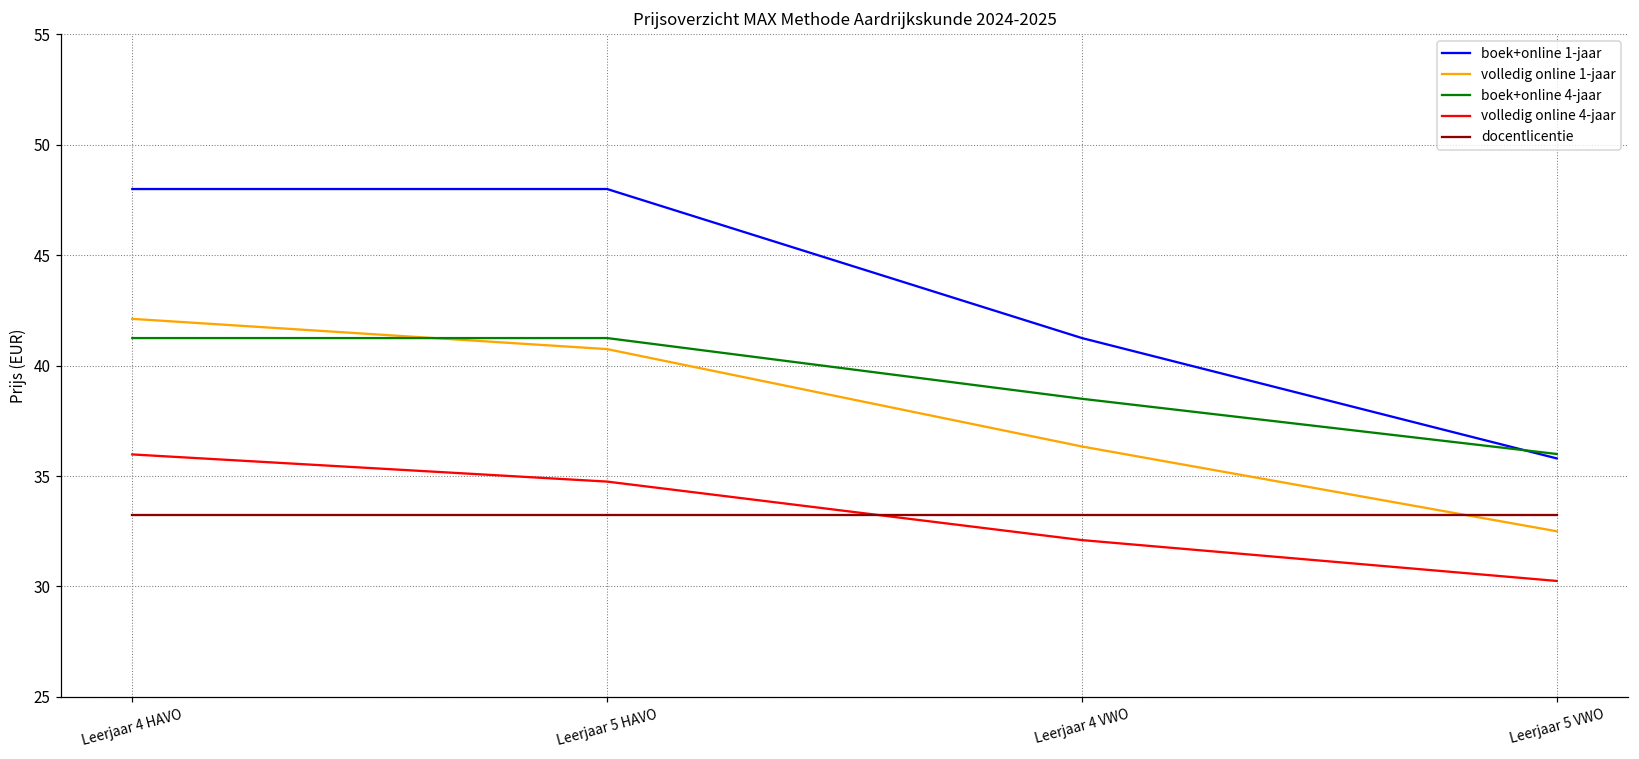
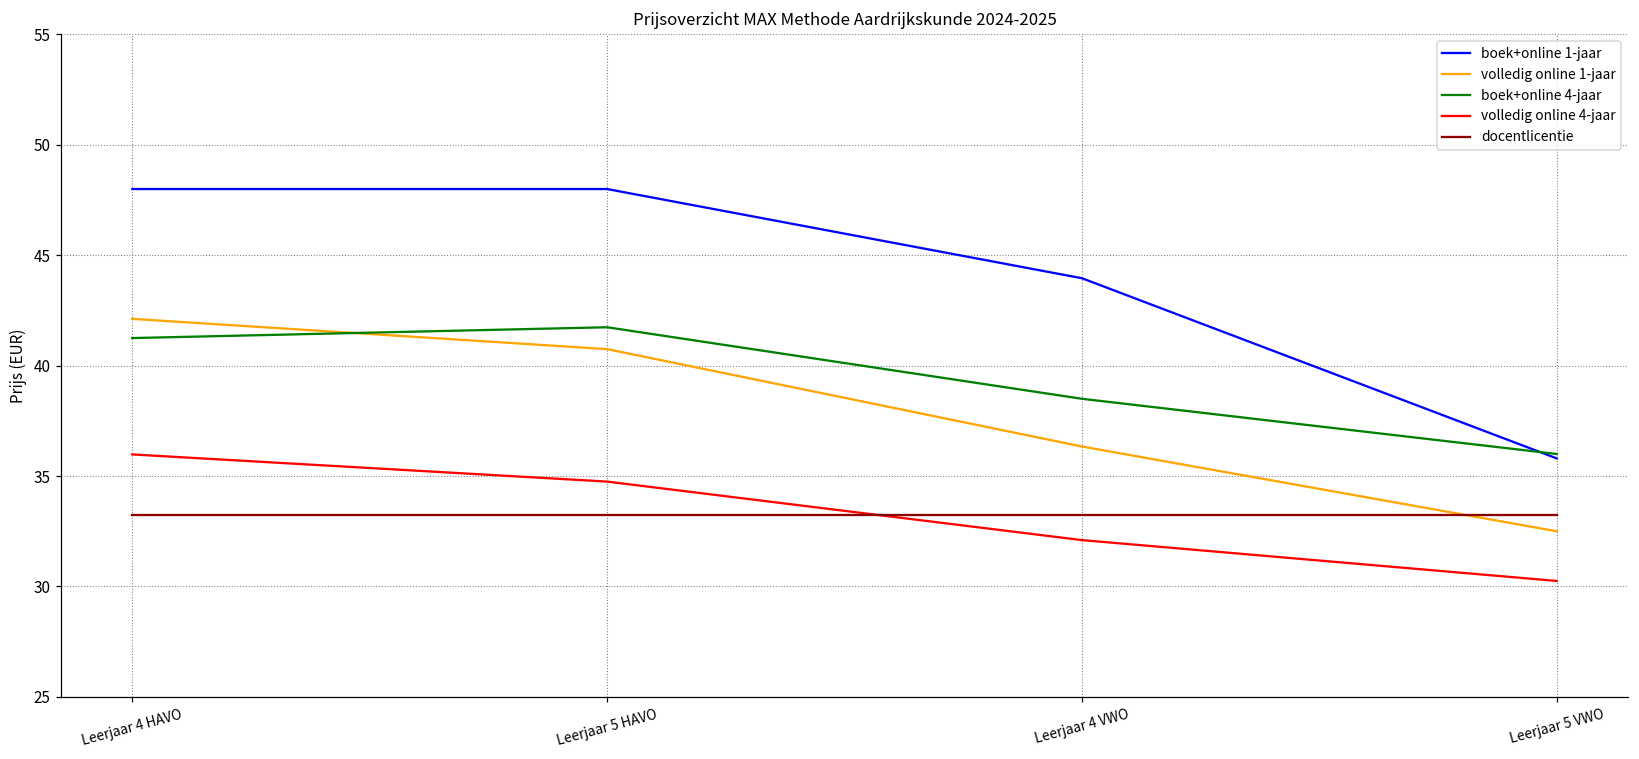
boek+online 4-jaar, Leerjaar 5 HAVO: 41.3 -> 41.7
boek+online 1-jaar, Leerjaar 4 VWO: 41.3 -> 44.0
